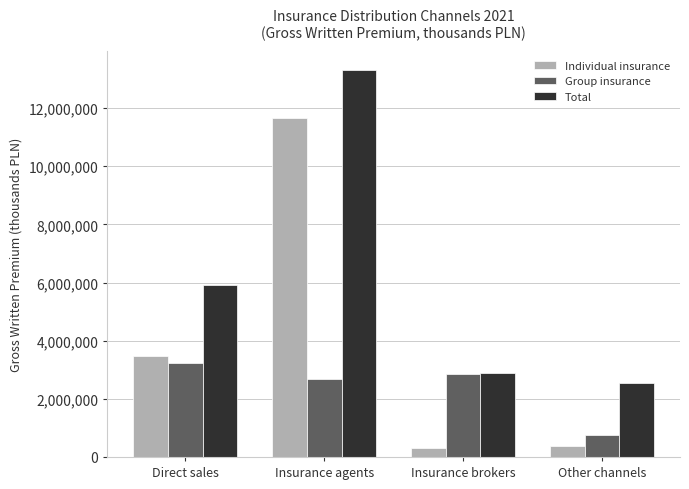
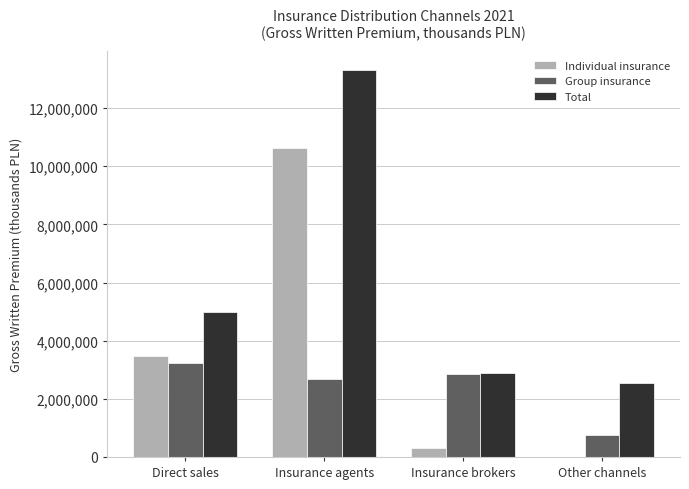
Total, Direct sales: 5,900,000 -> 5,000,000
Individual insurance, Insurance agents: 11,700,000 -> 10,600,000
Individual insurance, Other channels: 400,000 -> 0
